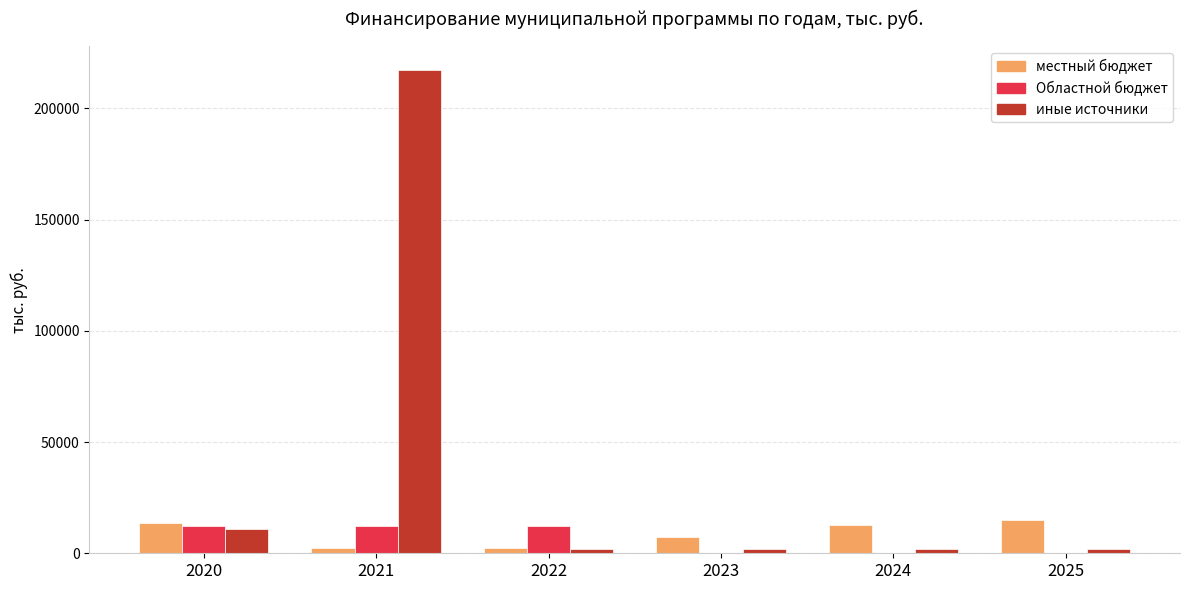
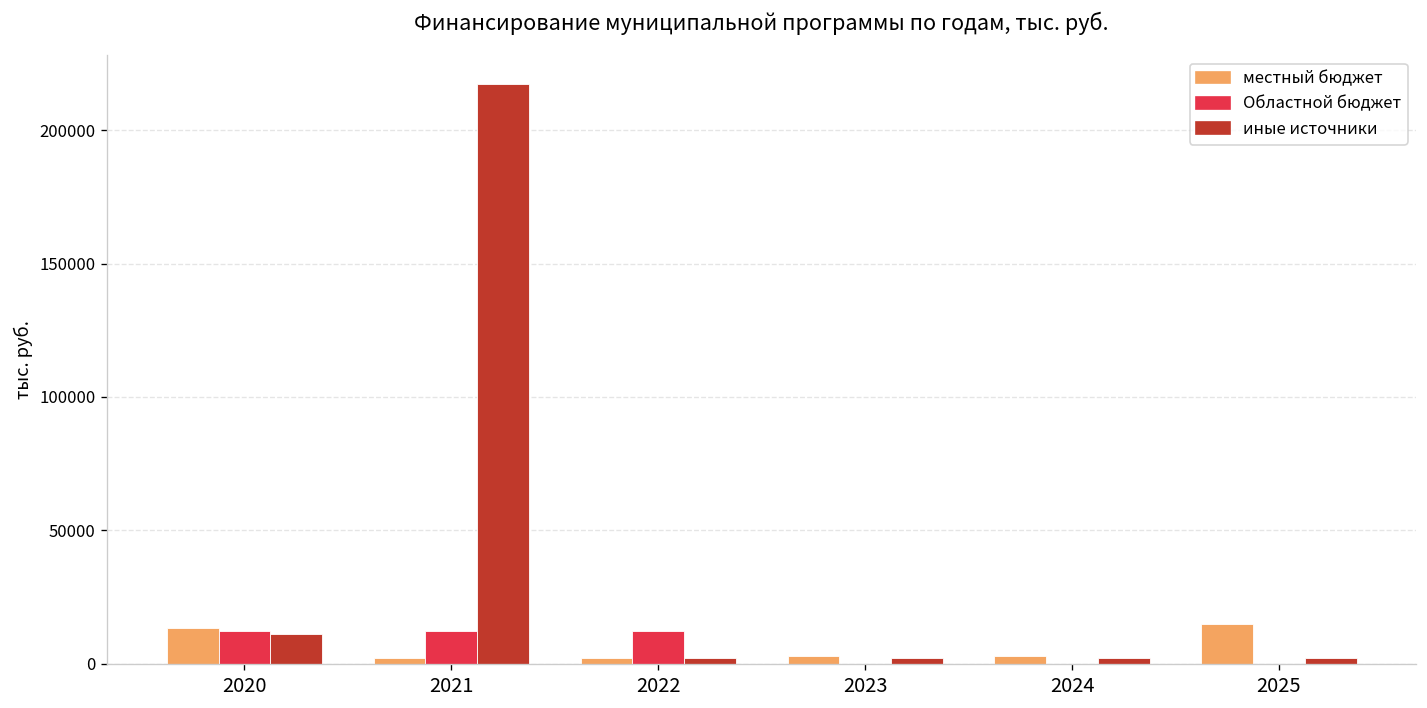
местный бюджет, 2023: 7000 -> 3000
местный бюджет, 2024: 13000 -> 3000
